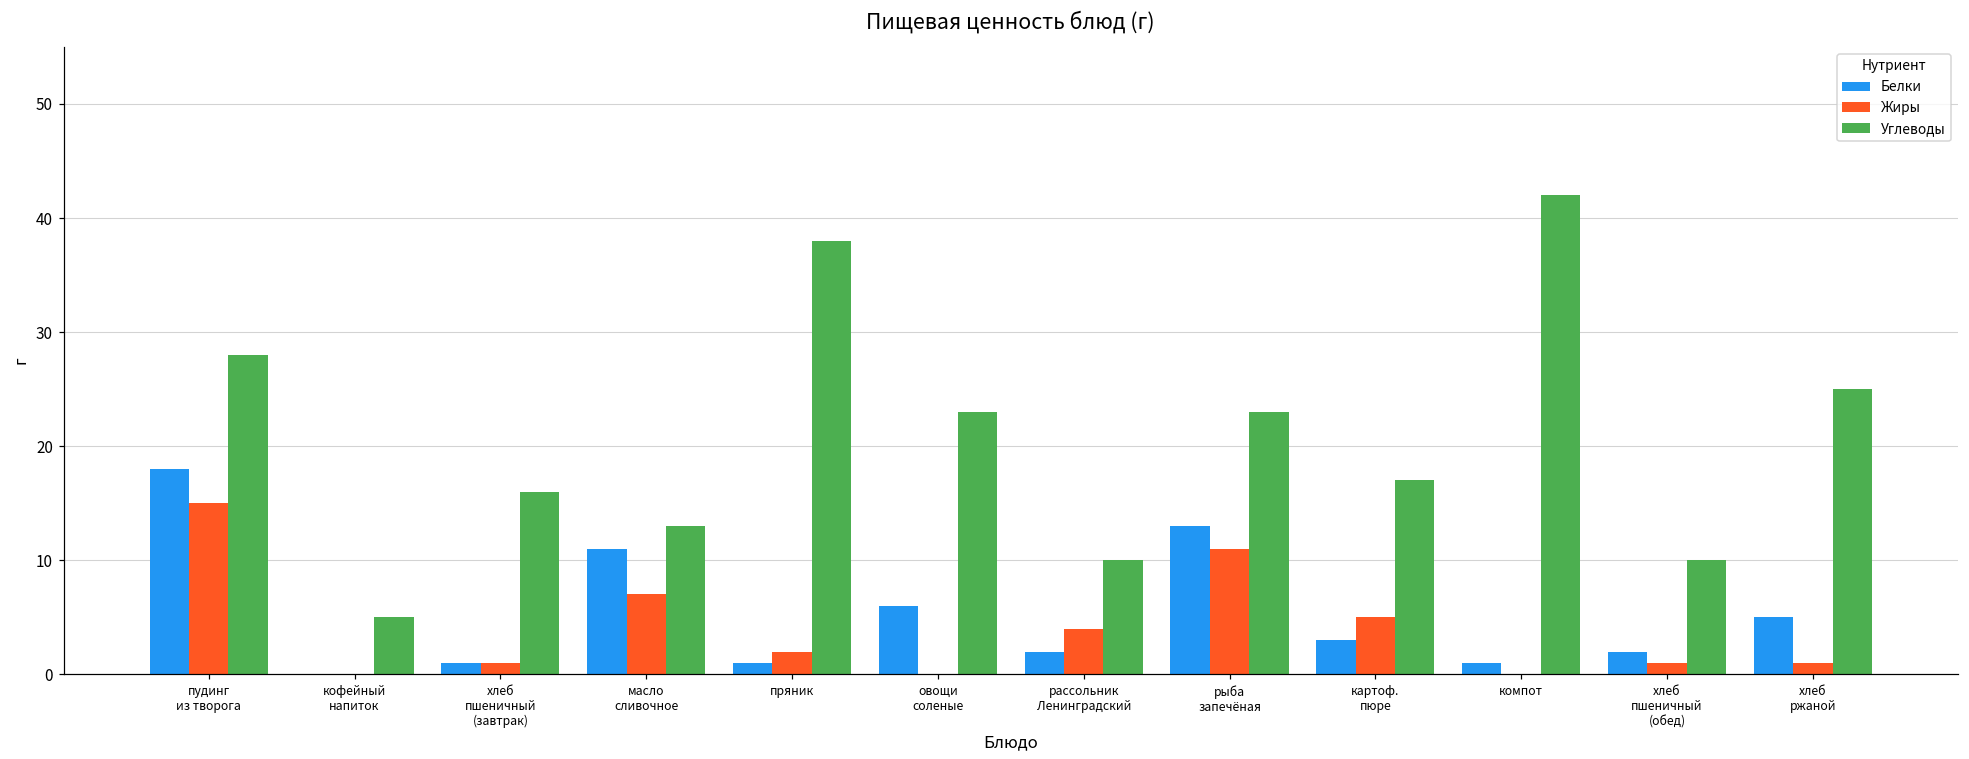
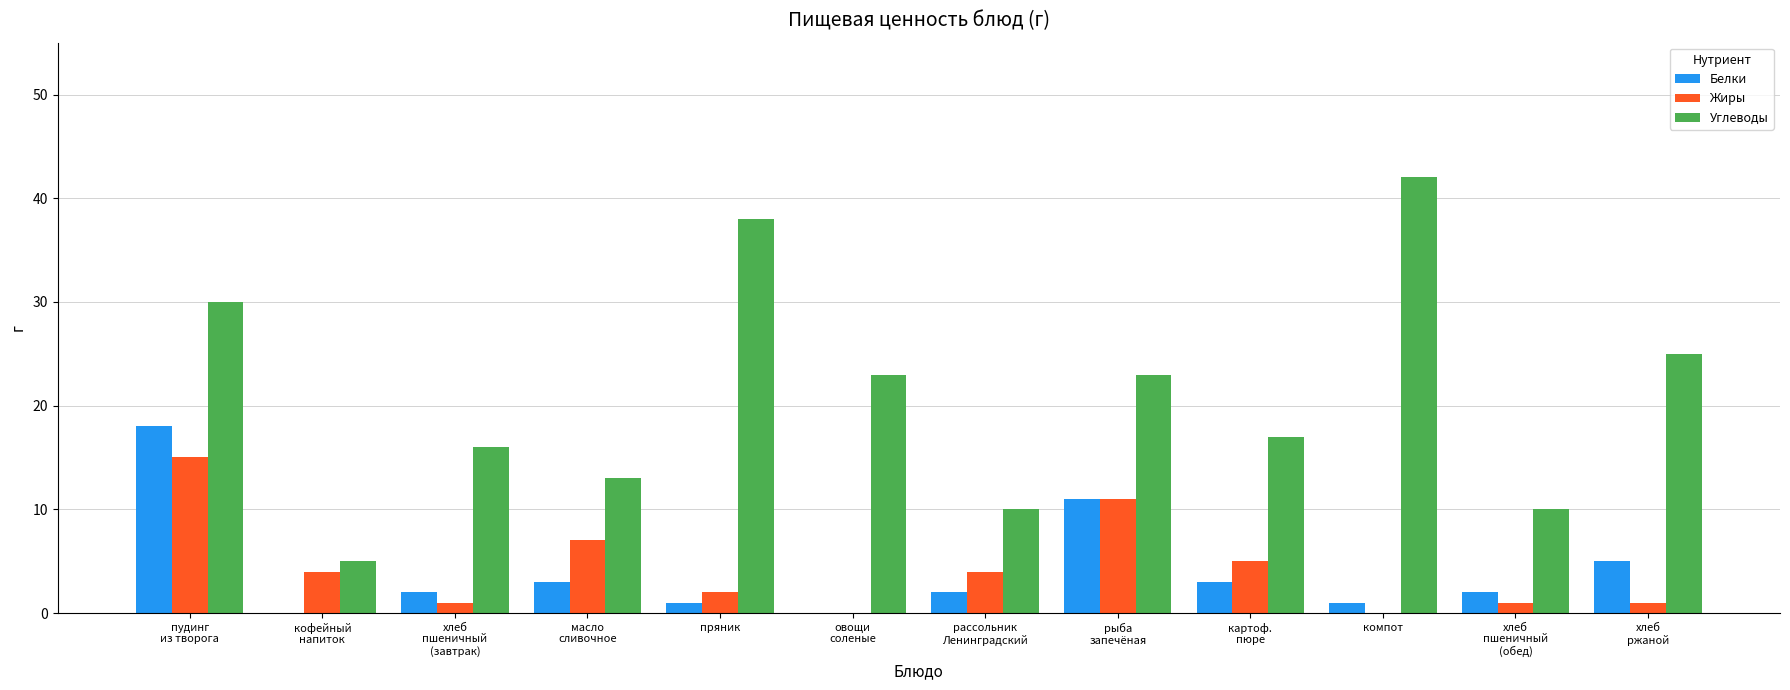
Углеводы, пудинг из творога: 28 -> 30
Жиры, кофейный напиток: 0 -> 4
Белки, хлеб пшеничный (завтрак): 1 -> 2
Белки, масло сливочное: 11 -> 3
Белки, овощи соленые: 6 -> 0
Белки, рыба запечёная: 13 -> 11
